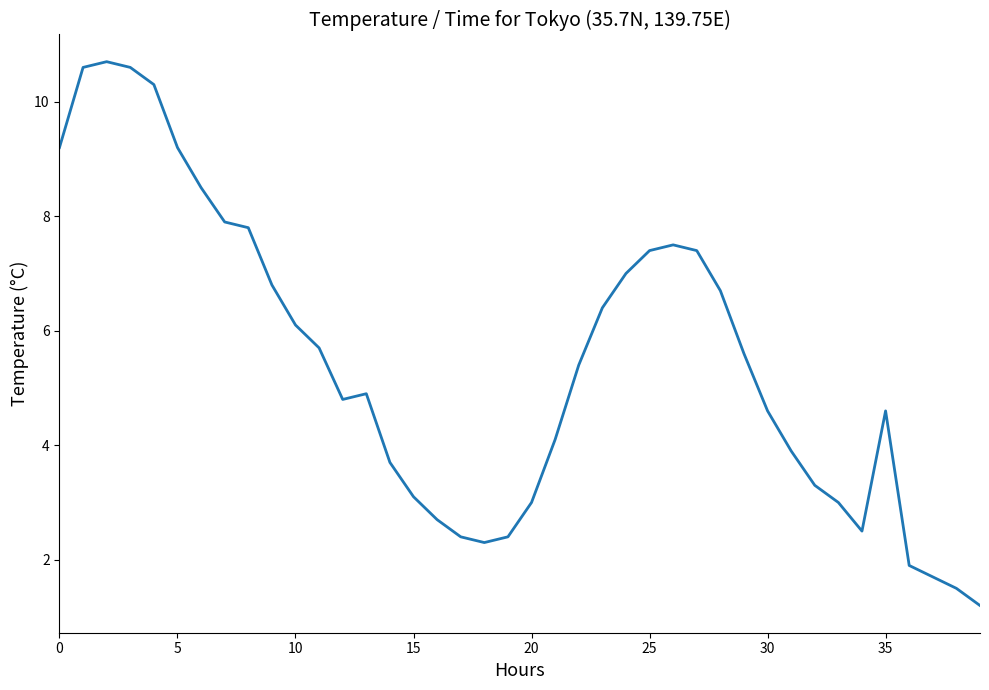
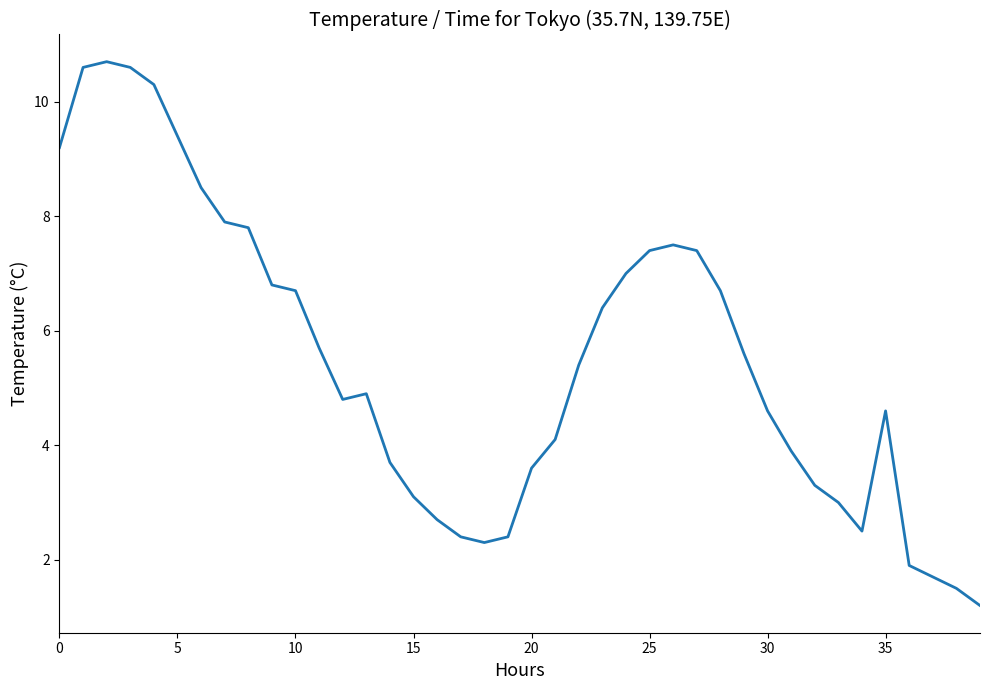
5: 9.2 -> 9.4
10: 6.1 -> 6.7
20: 3.0 -> 3.6
